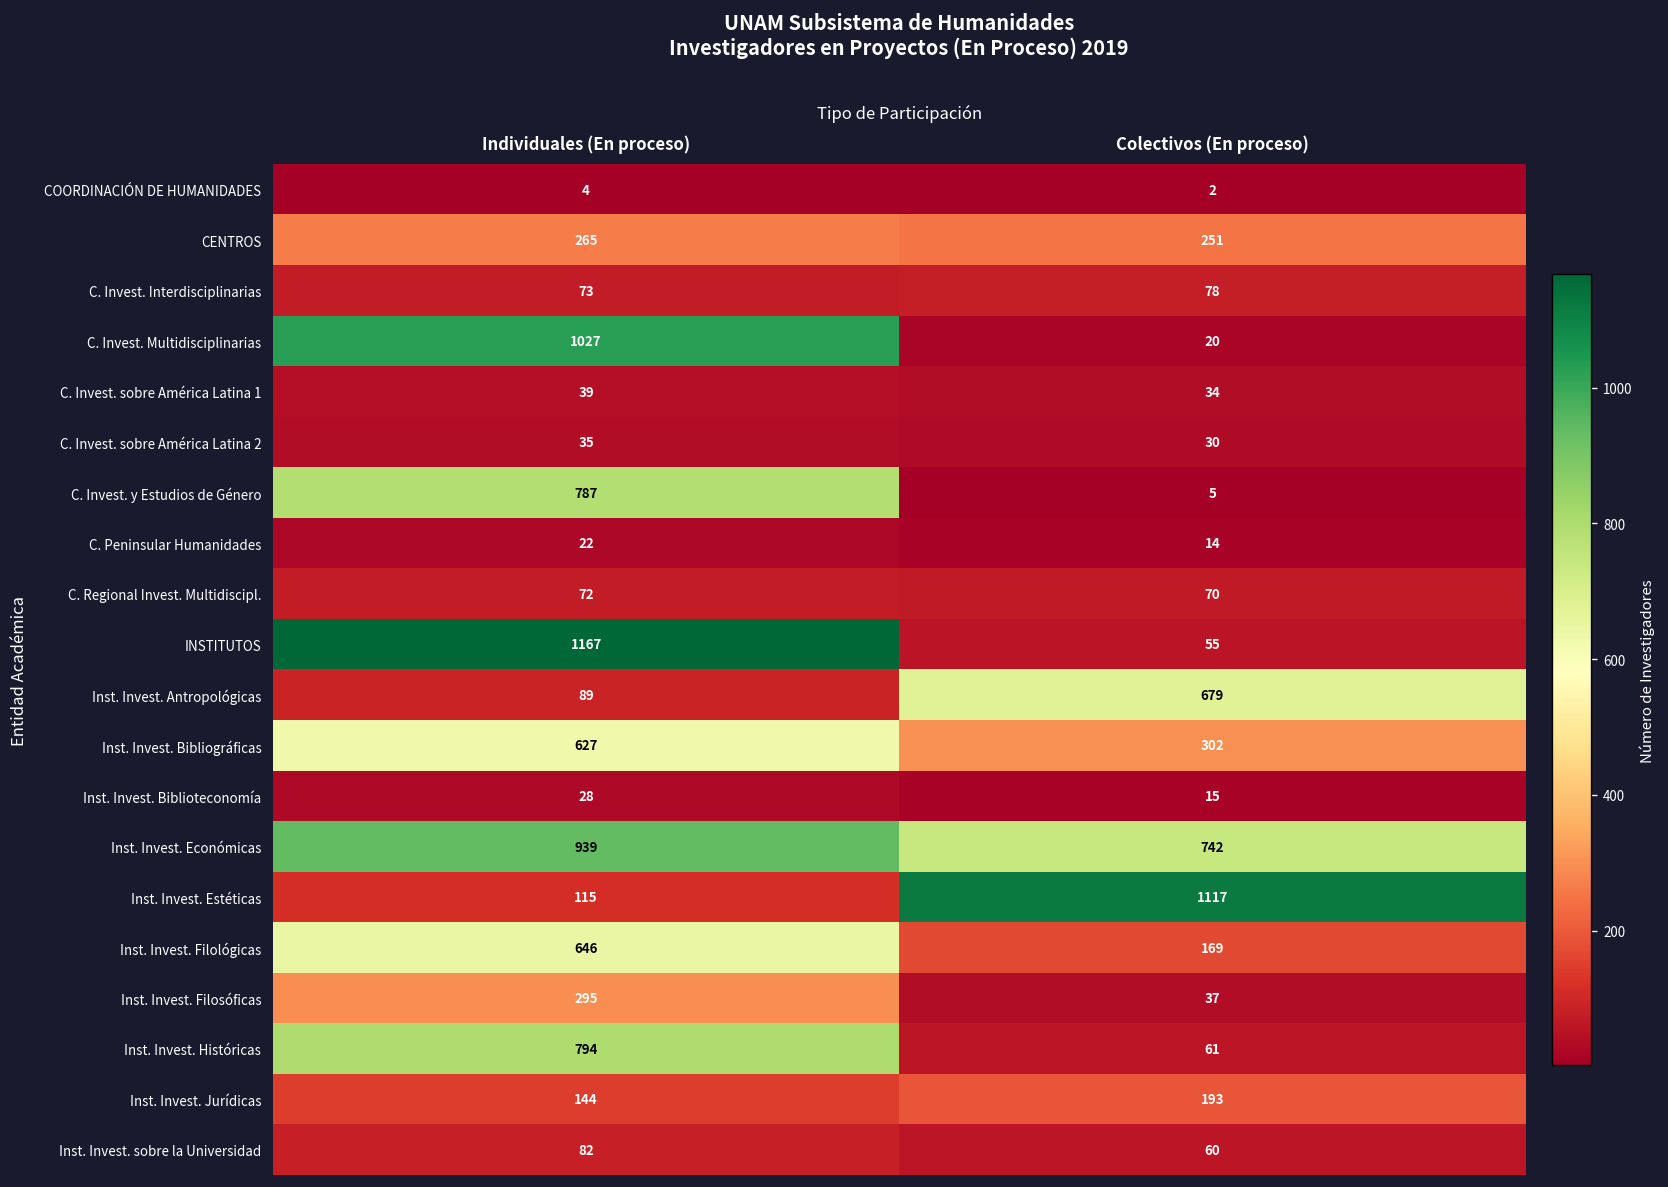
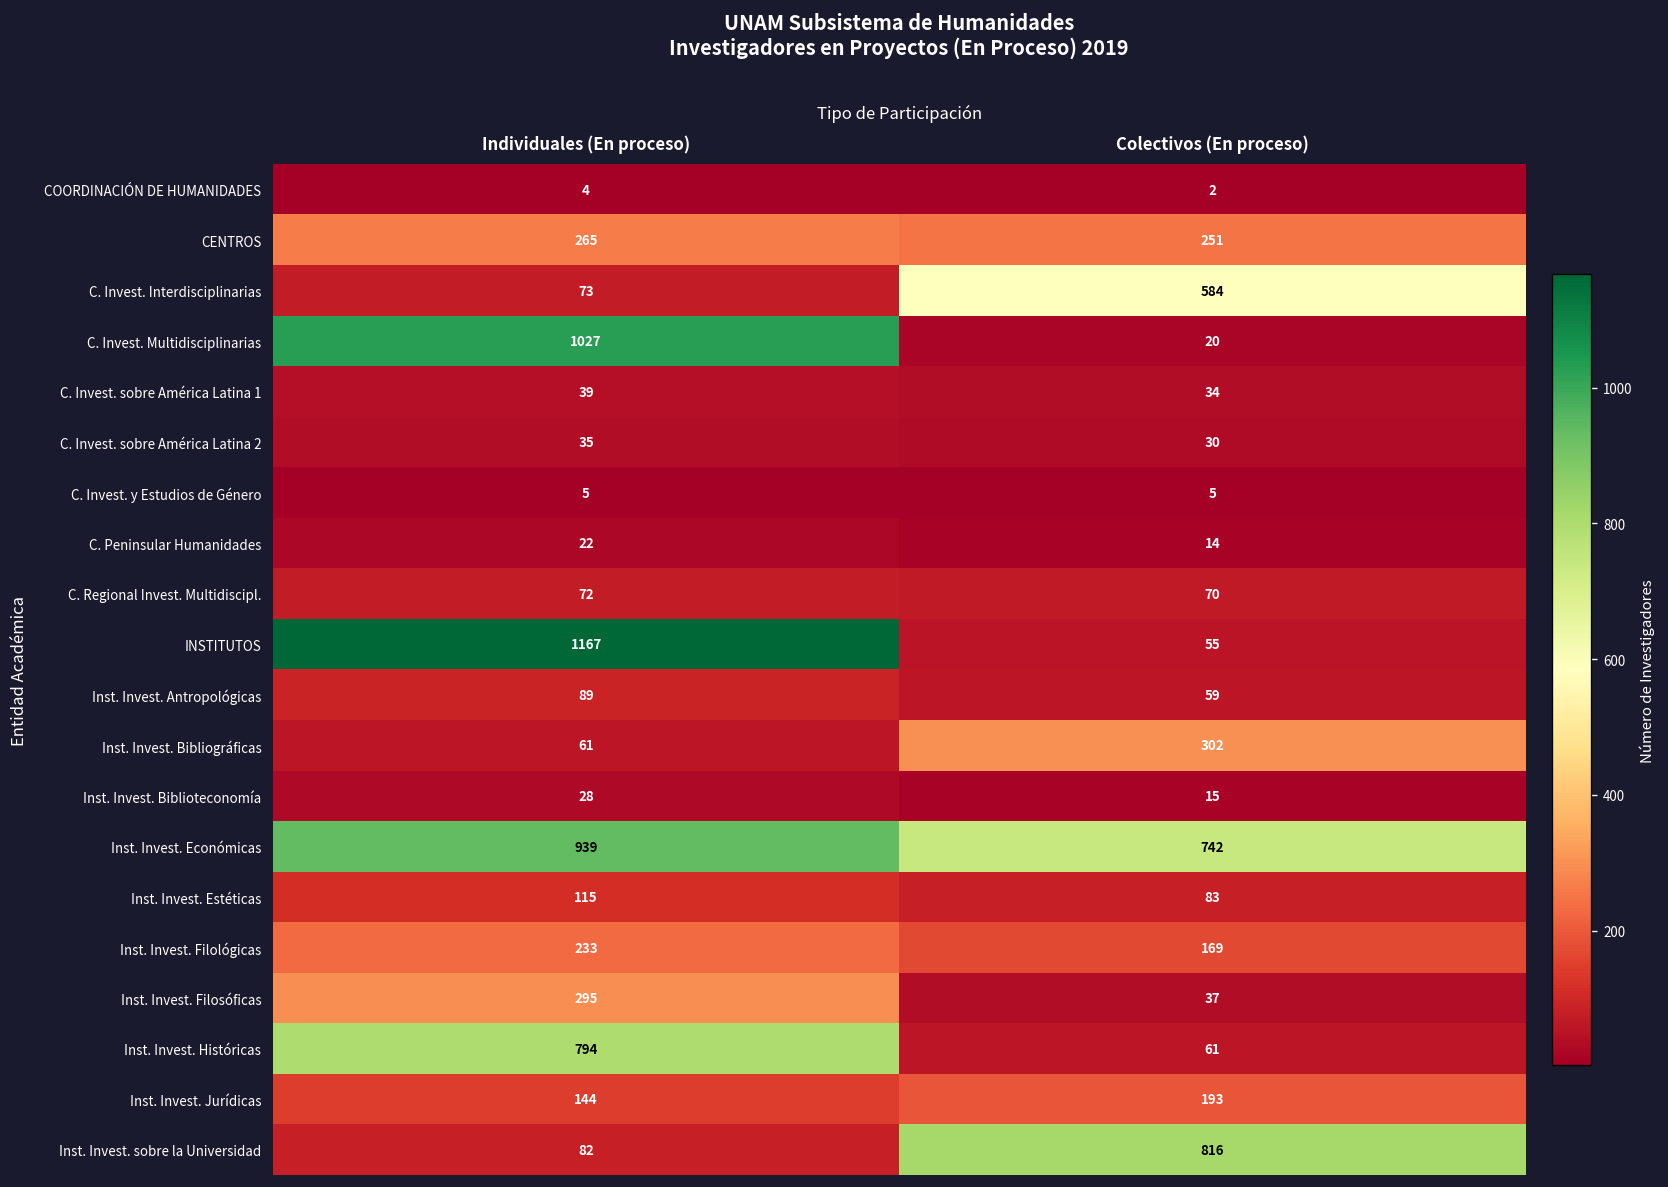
C. Invest. Interdisciplinarias, Colectivos (En proceso): 78 -> 584
C. Invest. y Estudios de Género, Individuales (En proceso): 787 -> 5
Inst. Invest. Antropológicas, Colectivos (En proceso): 679 -> 59
Inst. Invest. Bibliográficas, Individuales (En proceso): 627 -> 61
Inst. Invest. Estéticas, Colectivos (En proceso): 1117 -> 83
Inst. Invest. Filológicas, Individuales (En proceso): 646 -> 233
Inst. Invest. sobre la Universidad, Colectivos (En proceso): 60 -> 816
